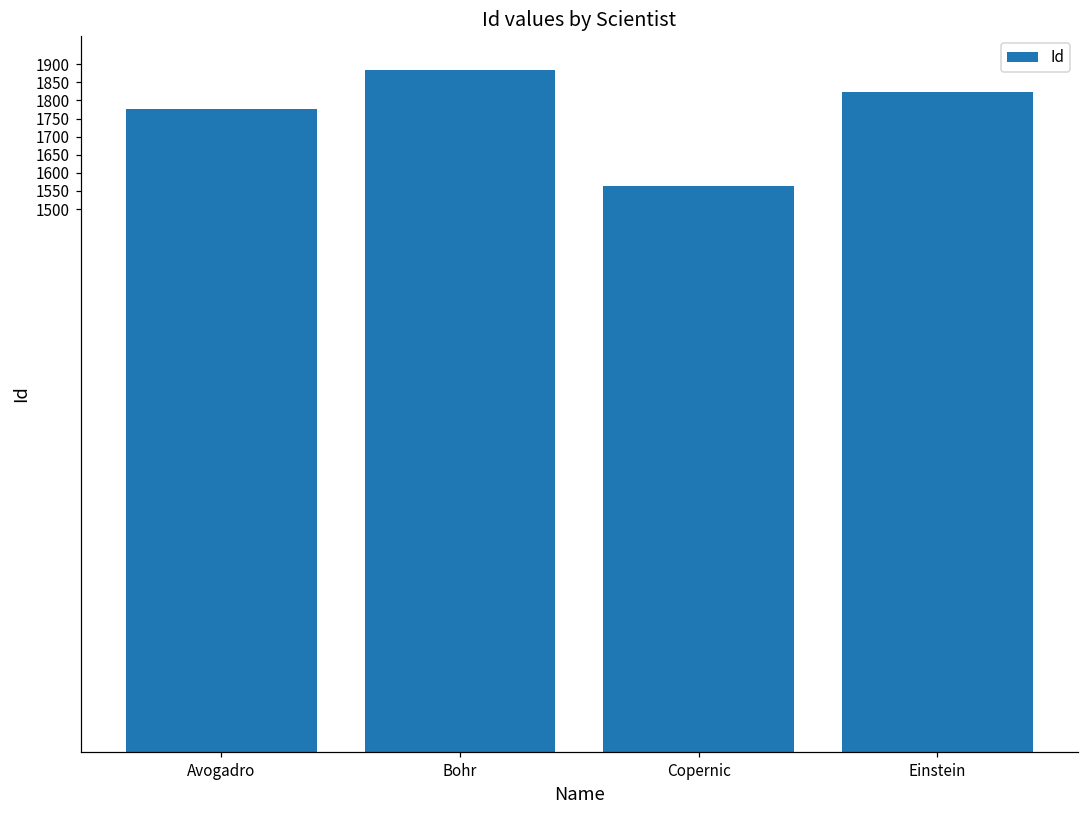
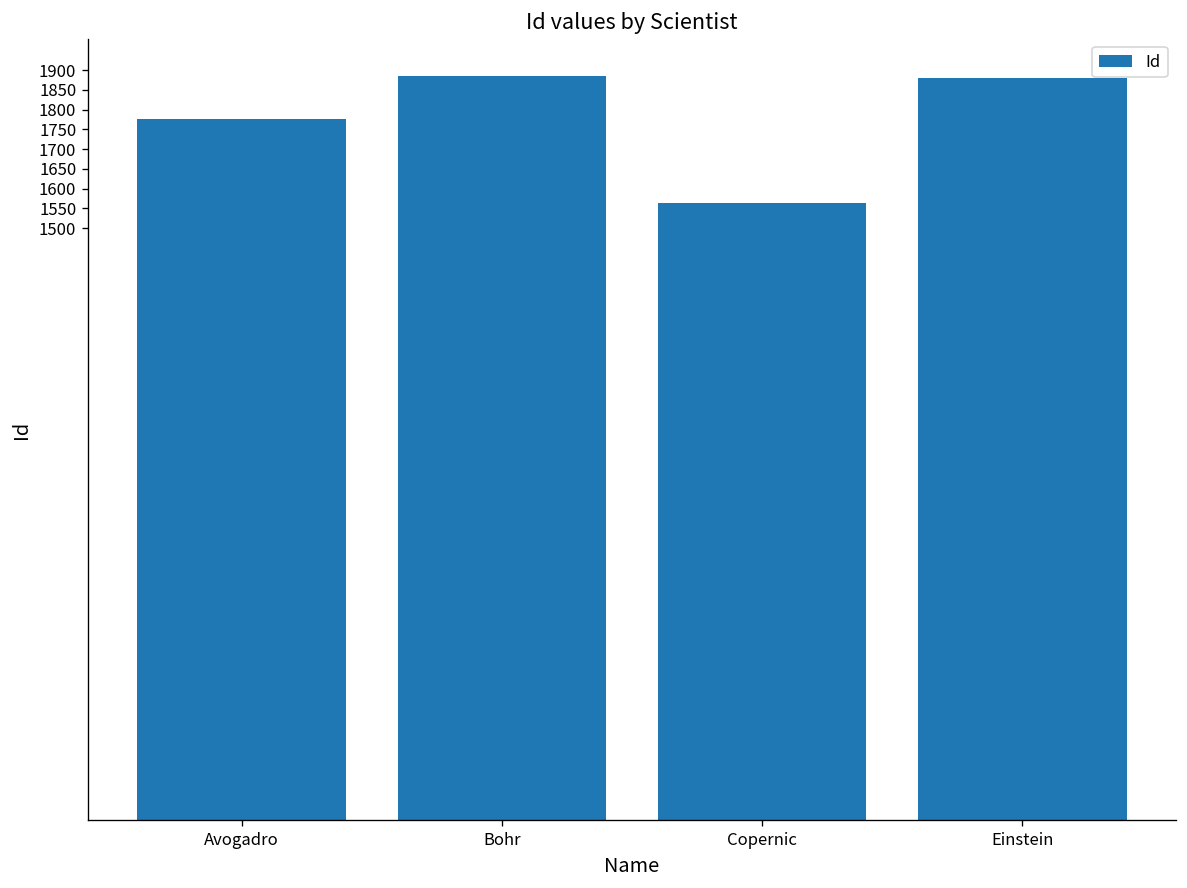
Einstein: 1820 -> 1880
